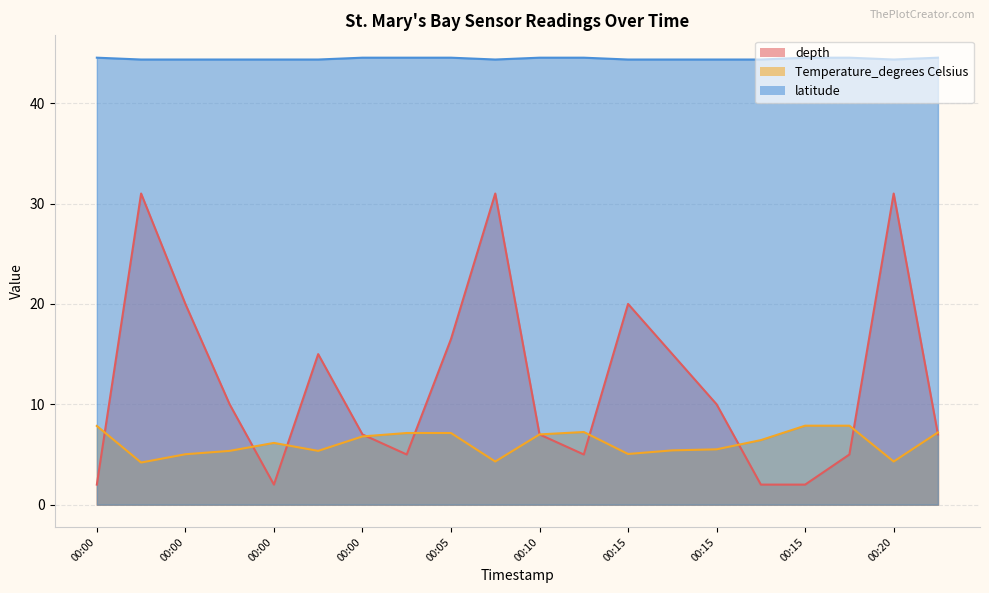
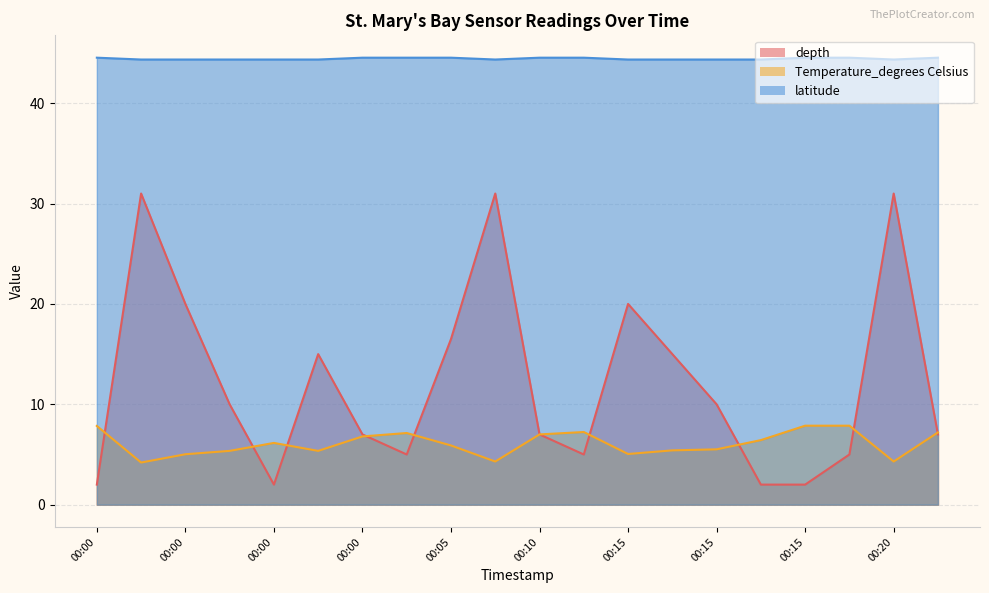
Temperature_degrees Celsius, 00:05: 7.1 -> 5.9
